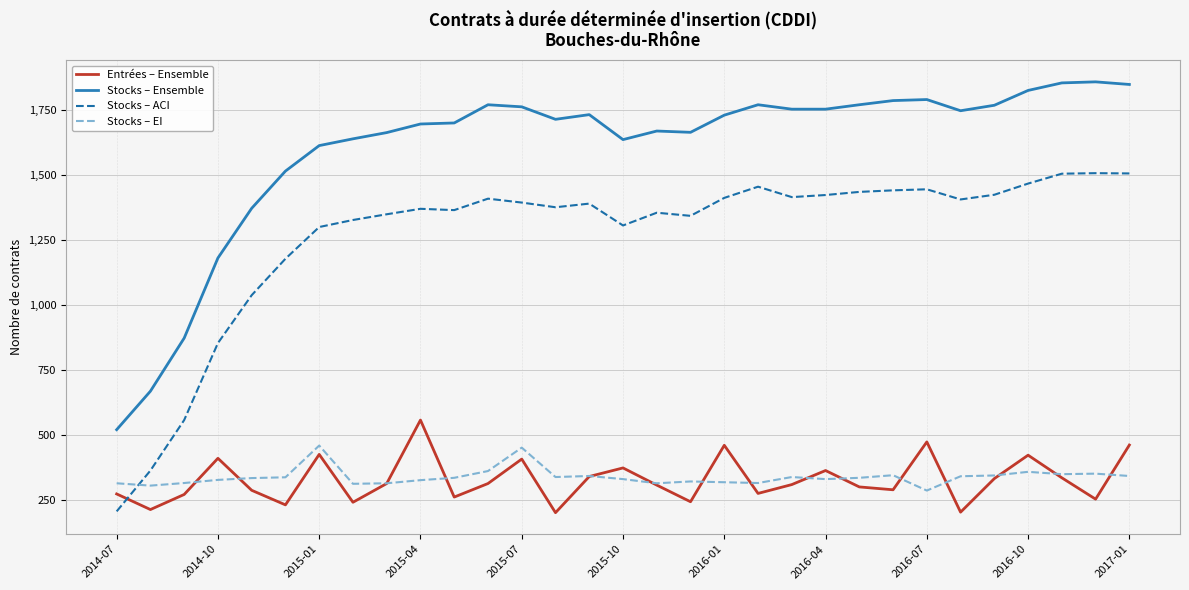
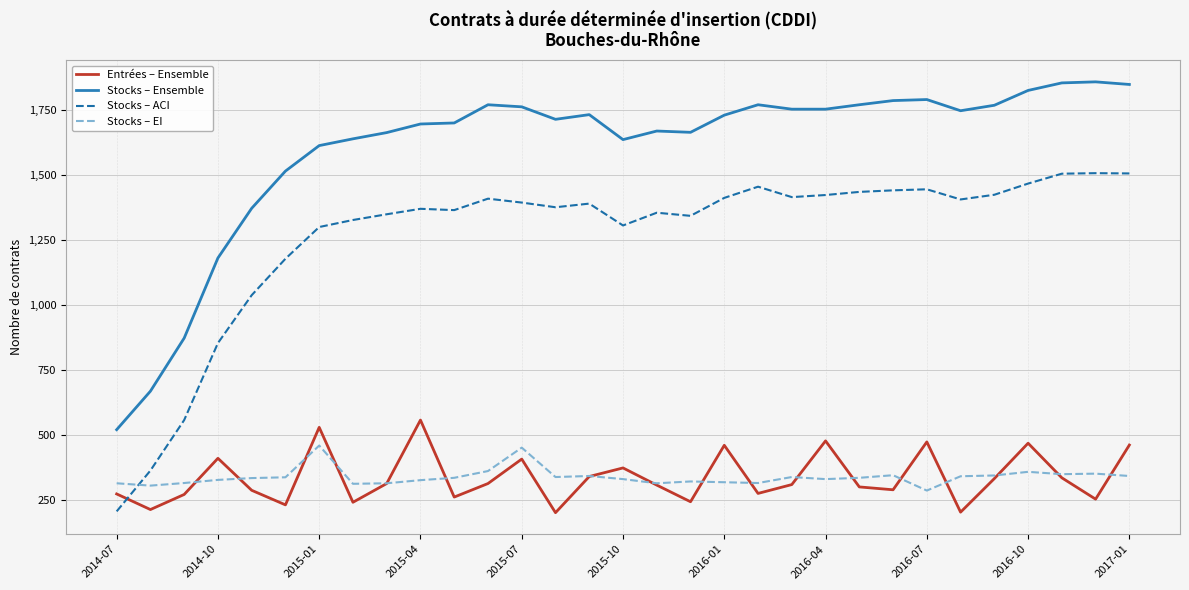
Entrées – Ensemble, 2015-01: 430 -> 530
Entrées – Ensemble, 2016-04: 360 -> 480
Entrées – Ensemble, 2016-10: 420 -> 470
